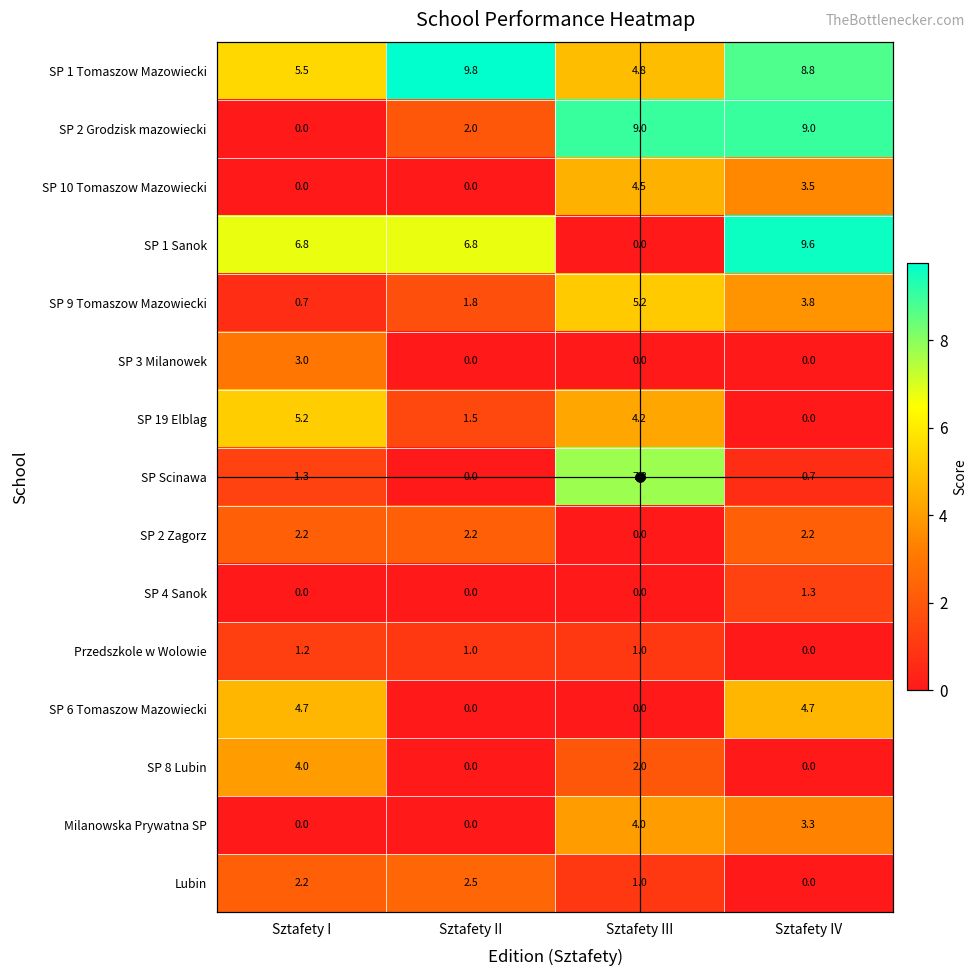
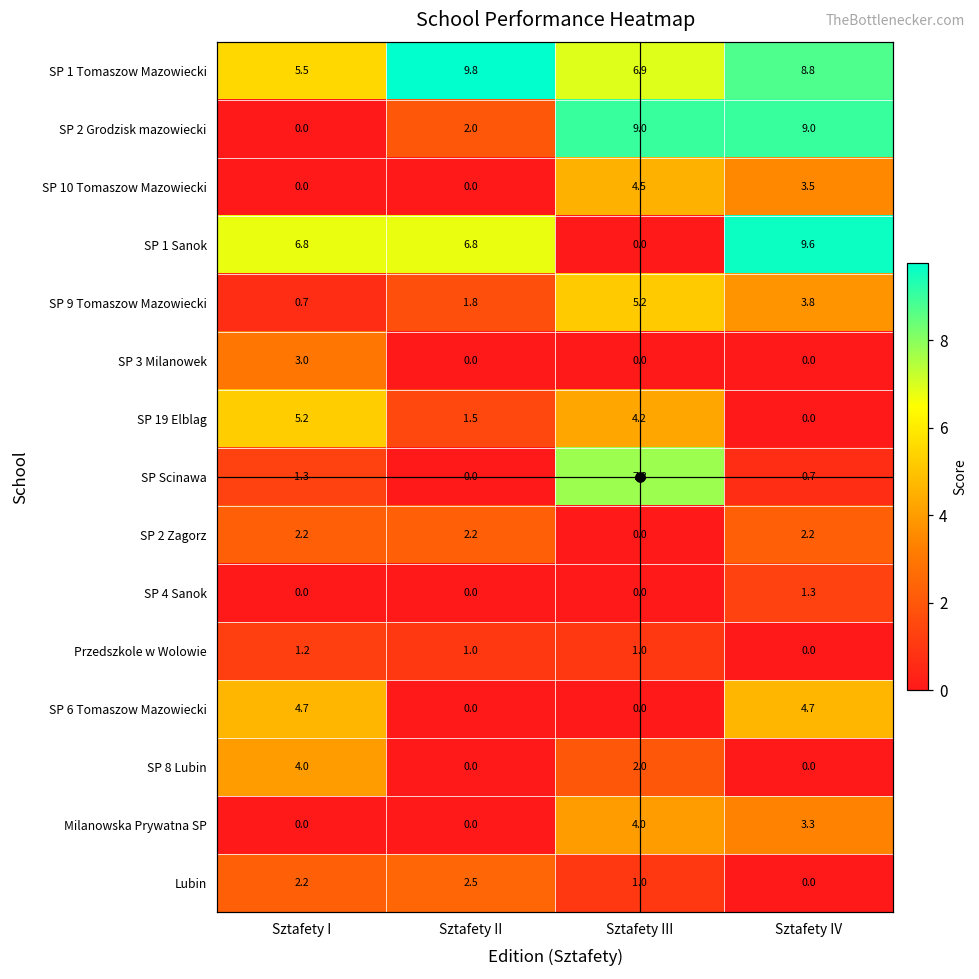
SP 1 Tomaszow Mazowiecki, Sztafety III: 4.8 -> 6.9
